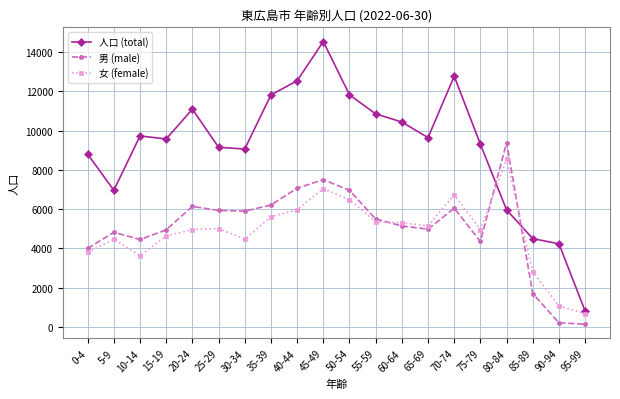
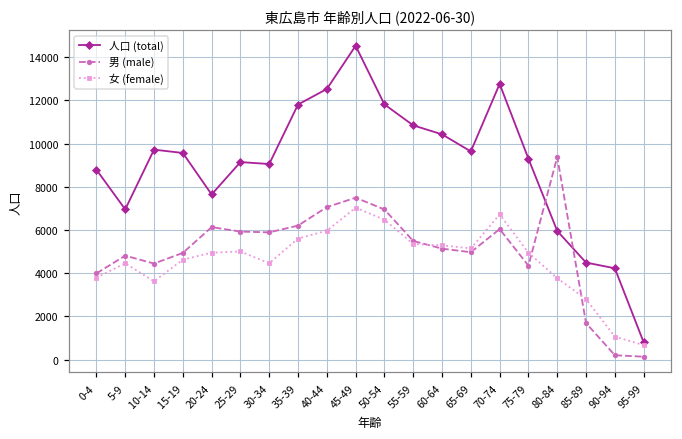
人口 (total), 20-24: 11100 -> 7600
女 (female), 80-84: 8500 -> 3800
